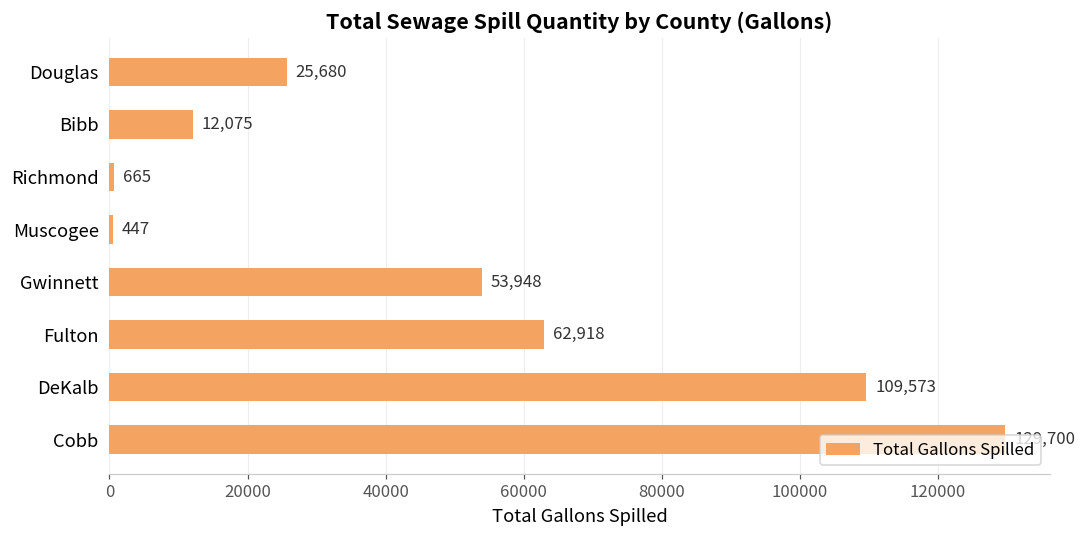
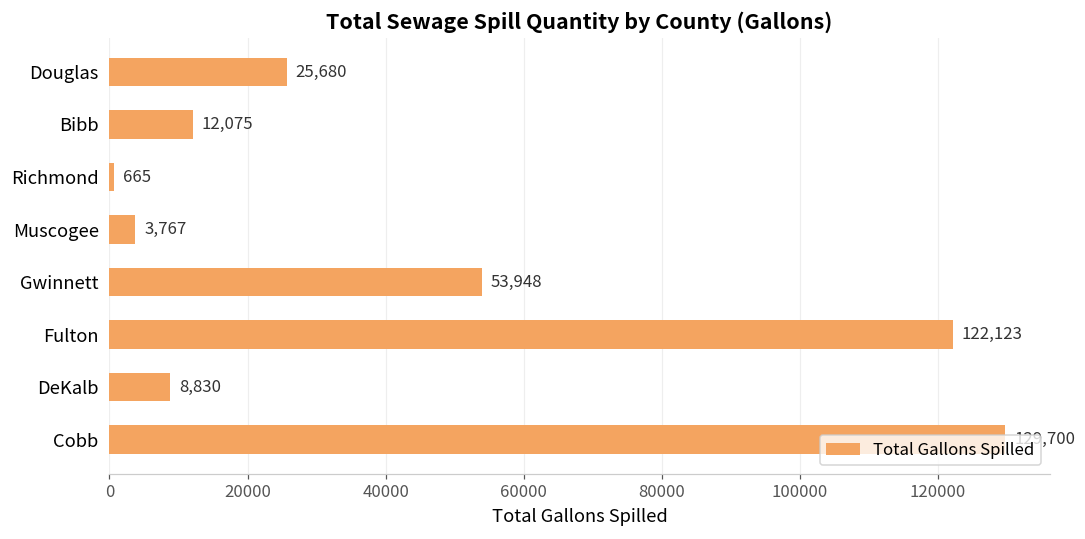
Muscogee: 447 -> 3,767
Fulton: 62,918 -> 122,123
DeKalb: 109,573 -> 8,830
